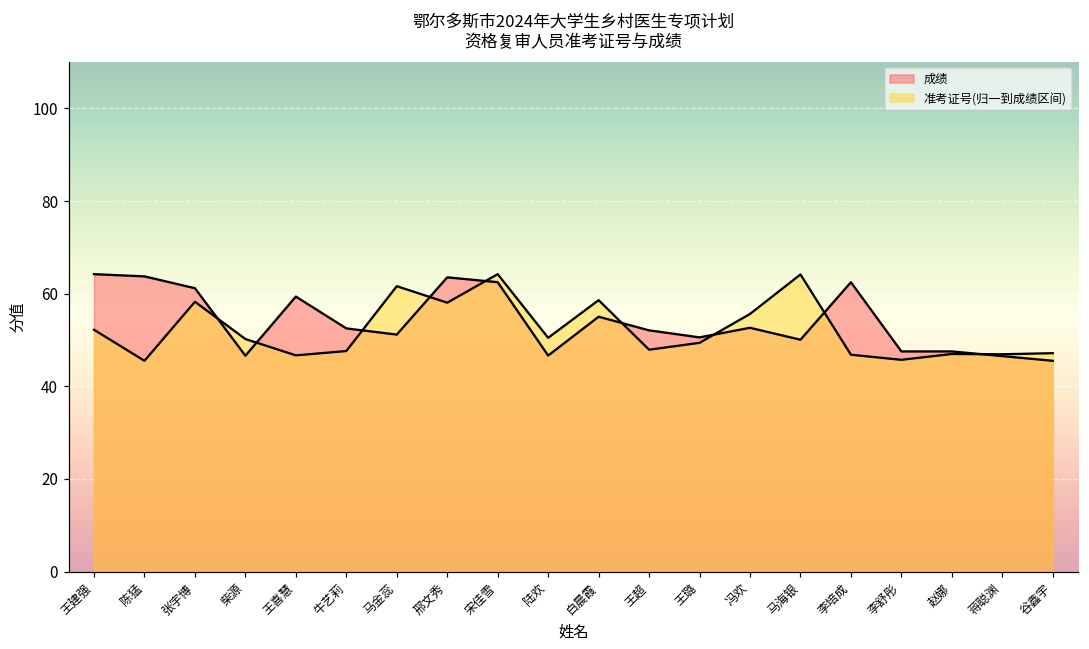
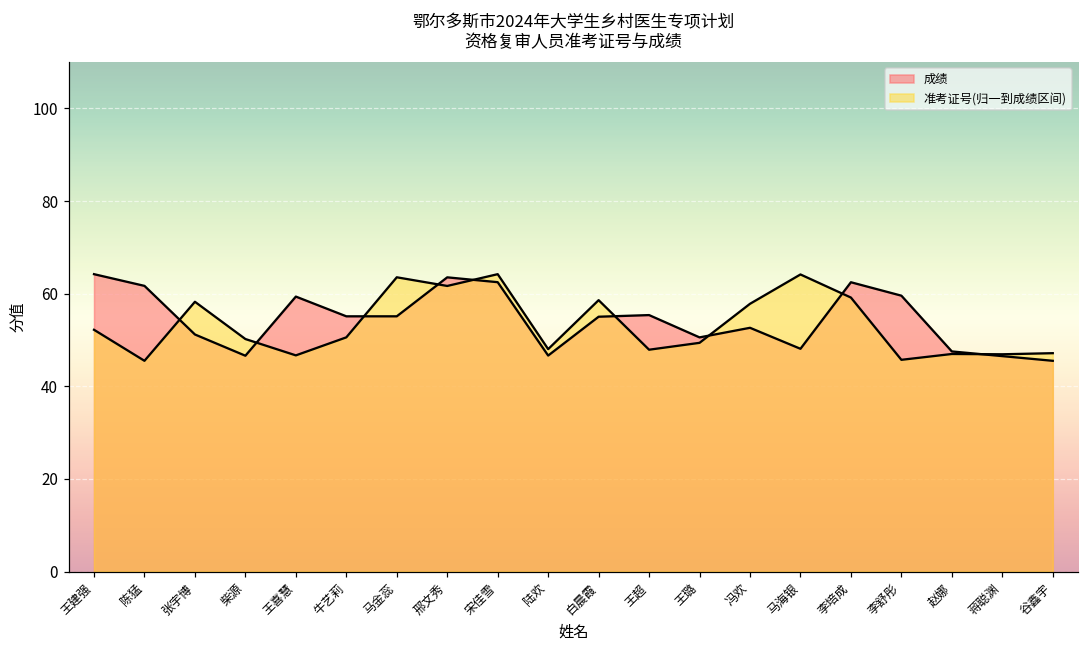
成绩, 陈猛: 64 -> 62
成绩, 张宇博: 61 -> 51
成绩, 牛艺莉: 53 -> 55
准考证号(归一到成绩区间), 牛艺莉: 48 -> 51
成绩, 马金蕊: 51 -> 55
准考证号(归一到成绩区间), 马金蕊: 62 -> 64
准考证号(归一到成绩区间), 邢文秀: 58 -> 62
准考证号(归一到成绩区间), 陆欢: 50 -> 48
成绩, 王超: 52 -> 55
准考证号(归一到成绩区间), 冯欢: 56 -> 58
成绩, 马海银: 50 -> 48
准考证号(归一到成绩区间), 李培成: 47 -> 59
成绩, 李舒彤: 48 -> 60
